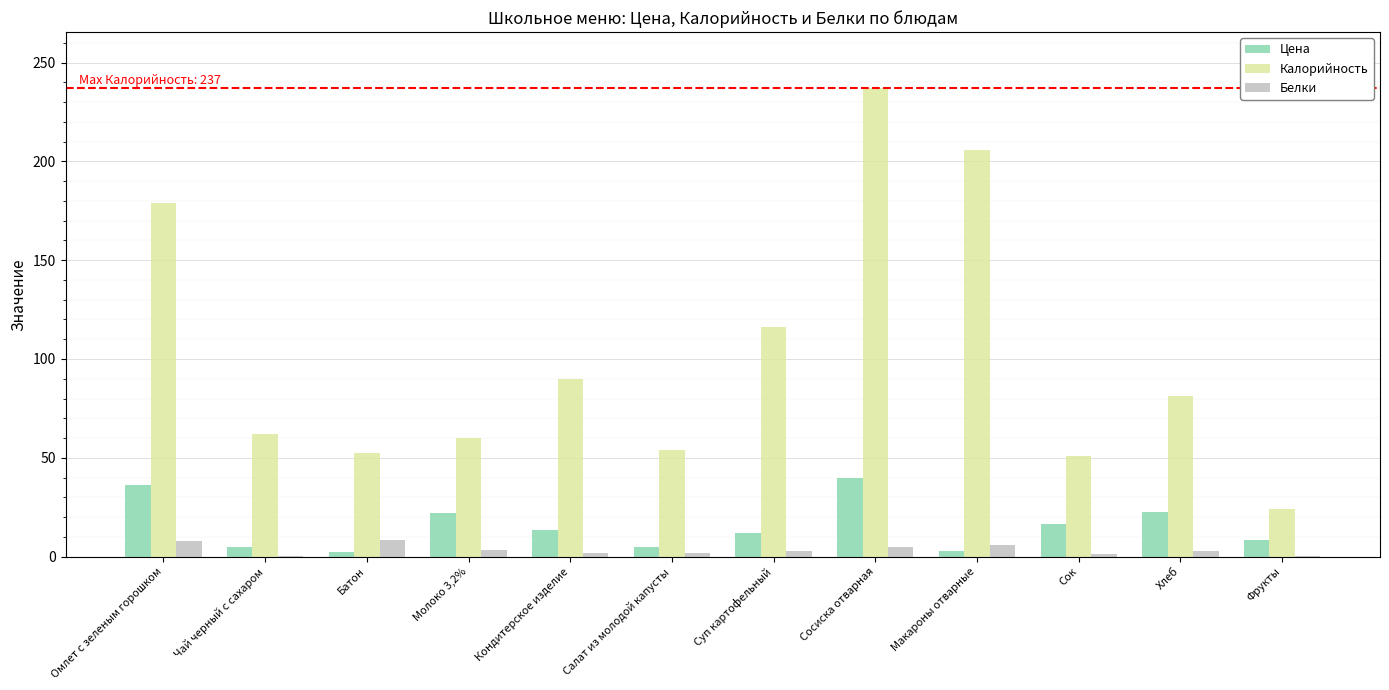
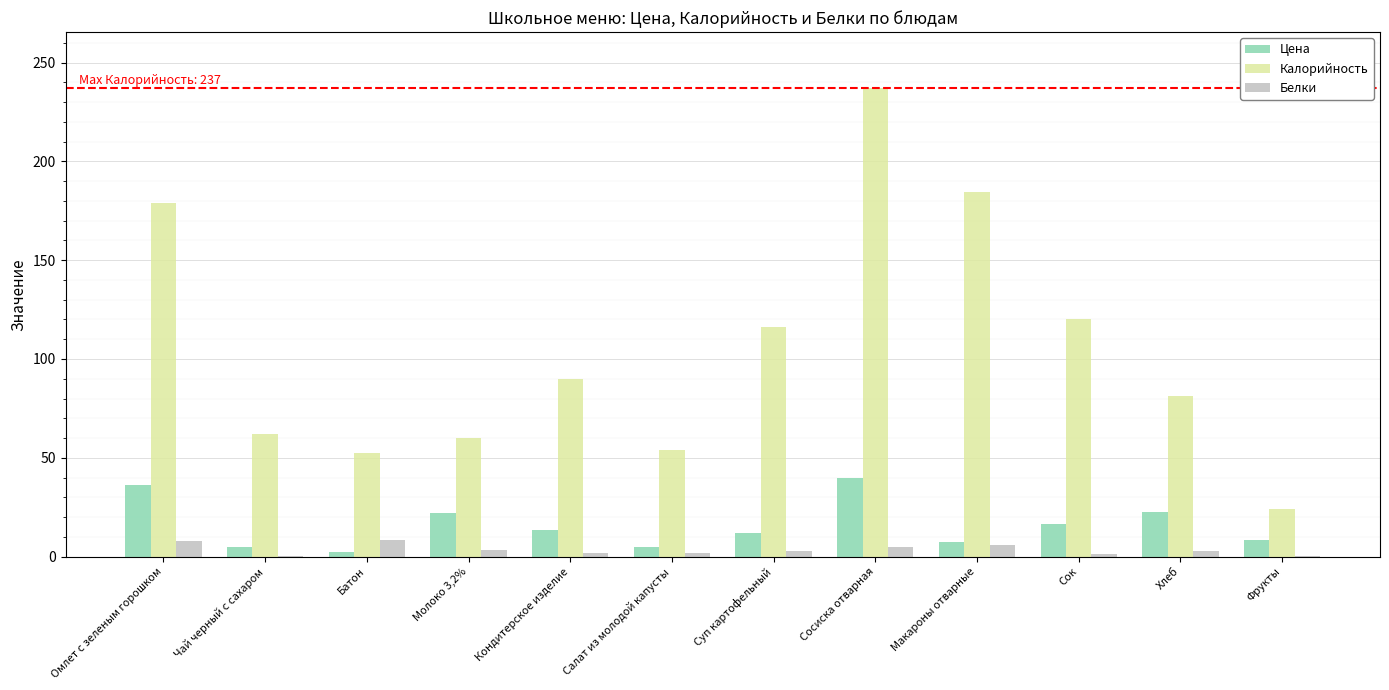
Цена, Макароны отварные: 3 -> 7
Калорийность, Макароны отварные: 206 -> 185
Калорийность, Сок: 51 -> 120
